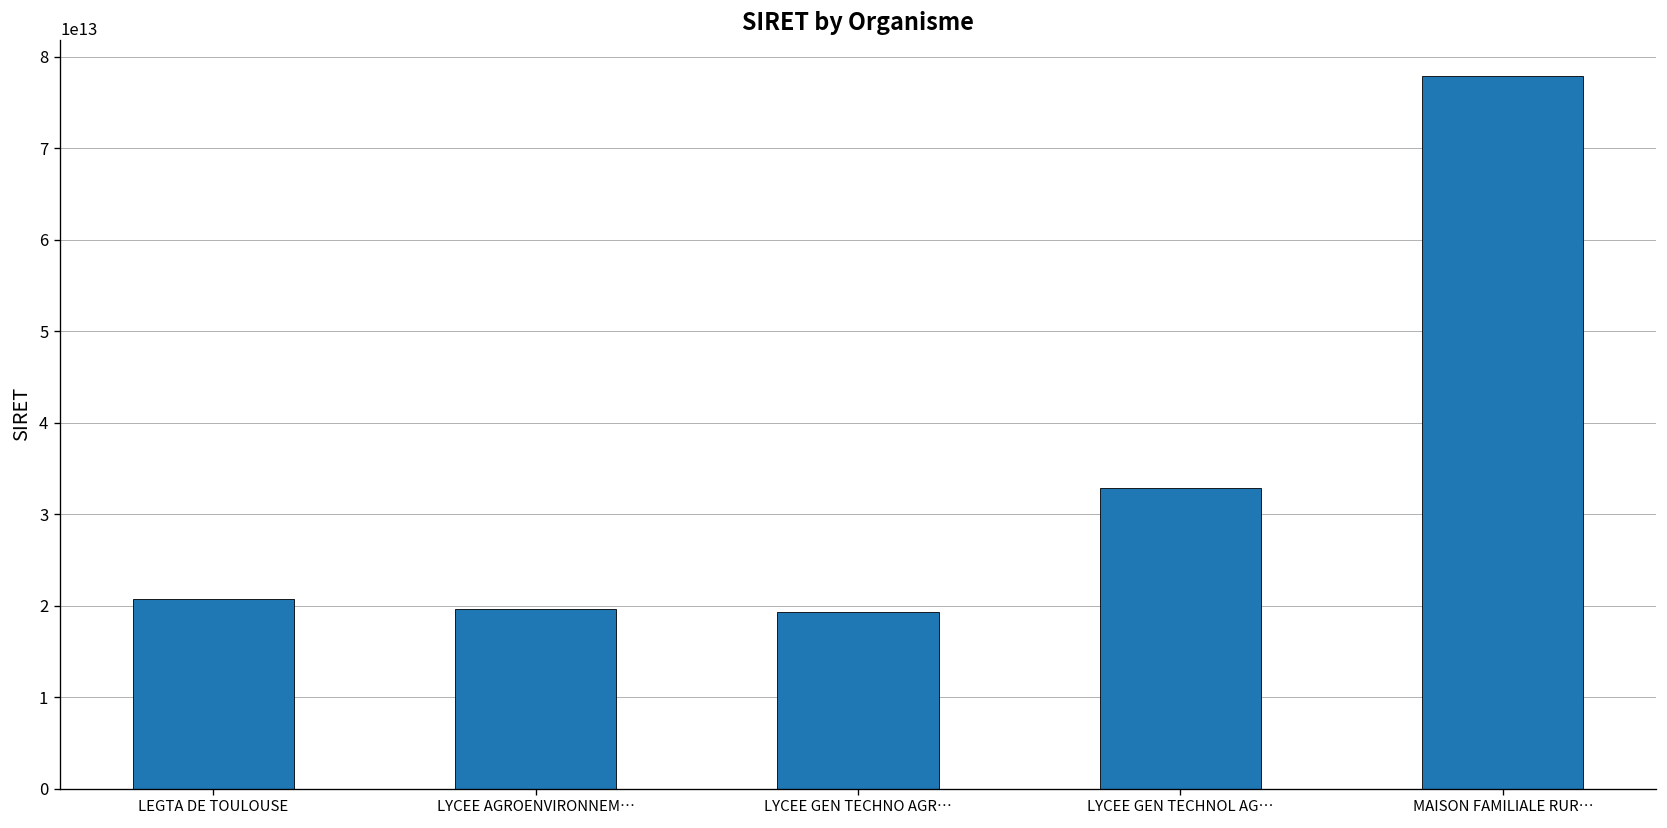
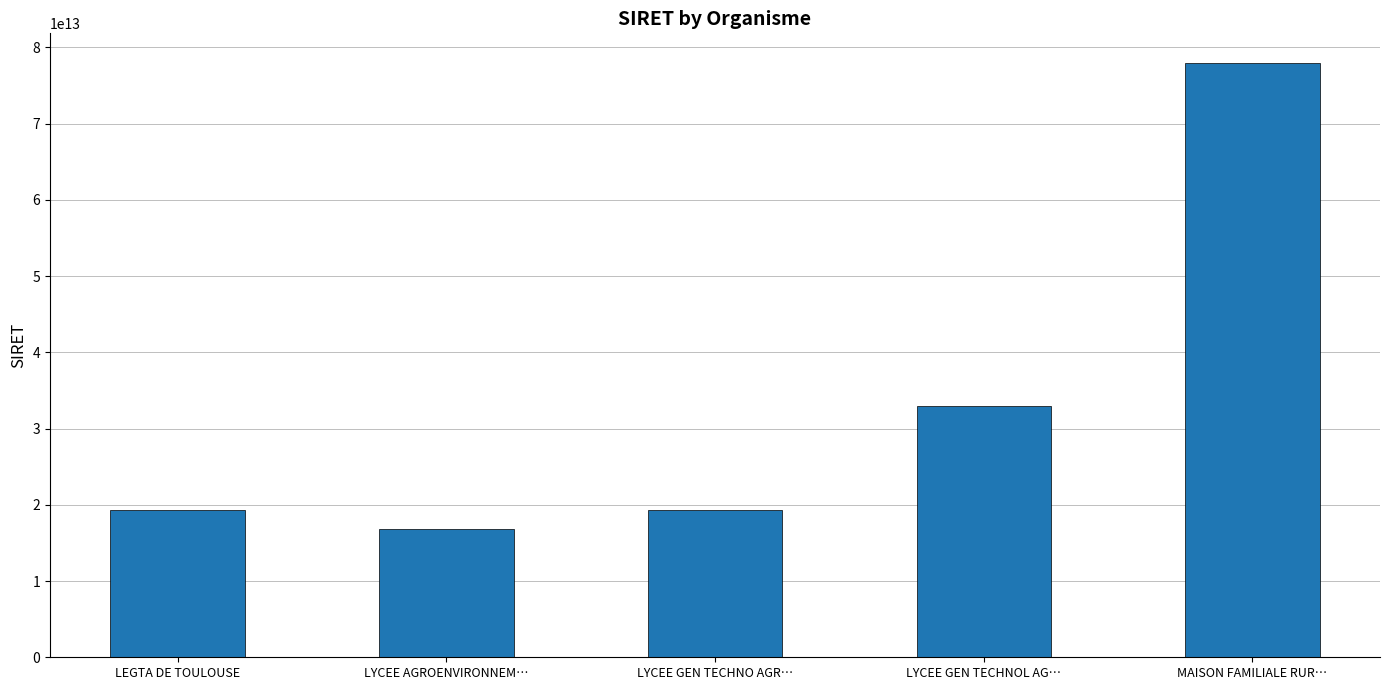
LEGTA DE TOULOUSE: 21000000000000 -> 19000000000000
LYCEE AGROENVIRONNEM…: 20000000000000 -> 17000000000000
